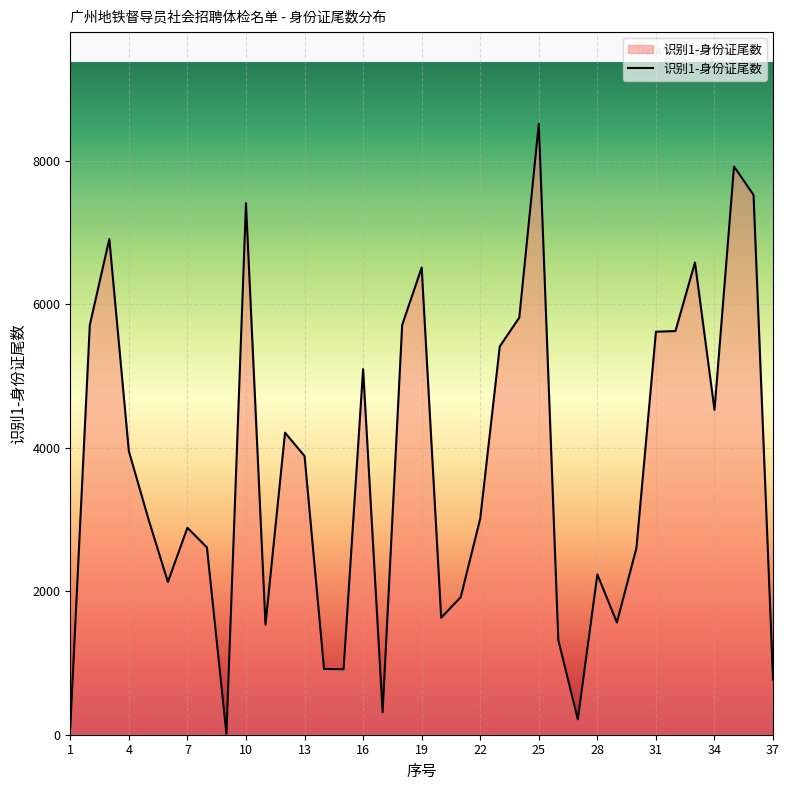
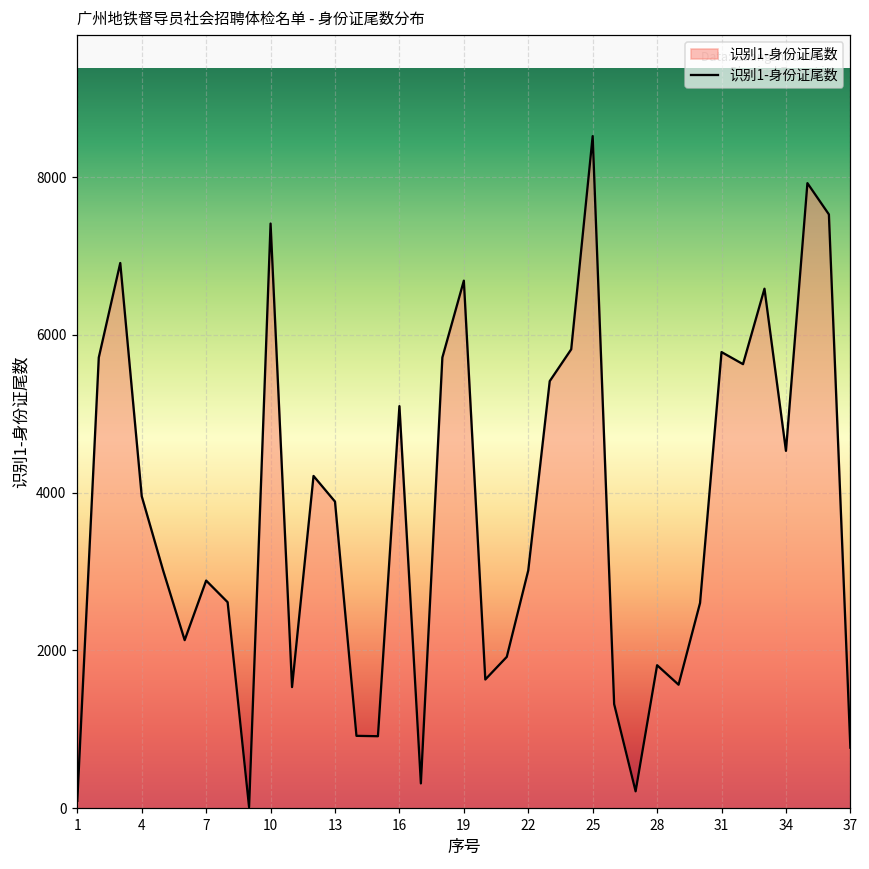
19: 6500 -> 6700
28: 2200 -> 1800
31: 5600 -> 5800
